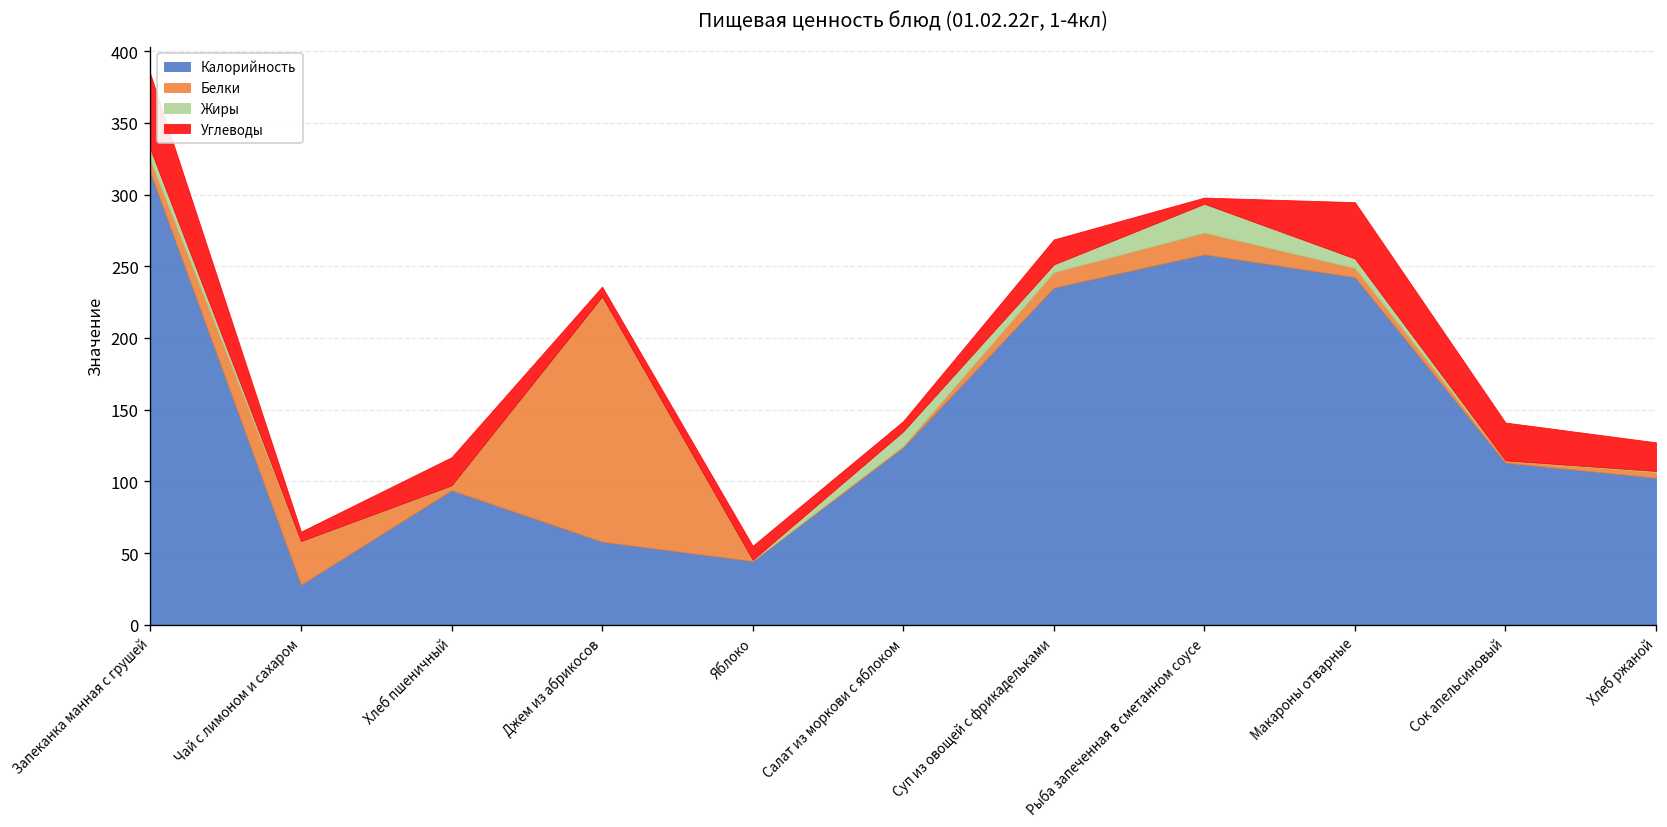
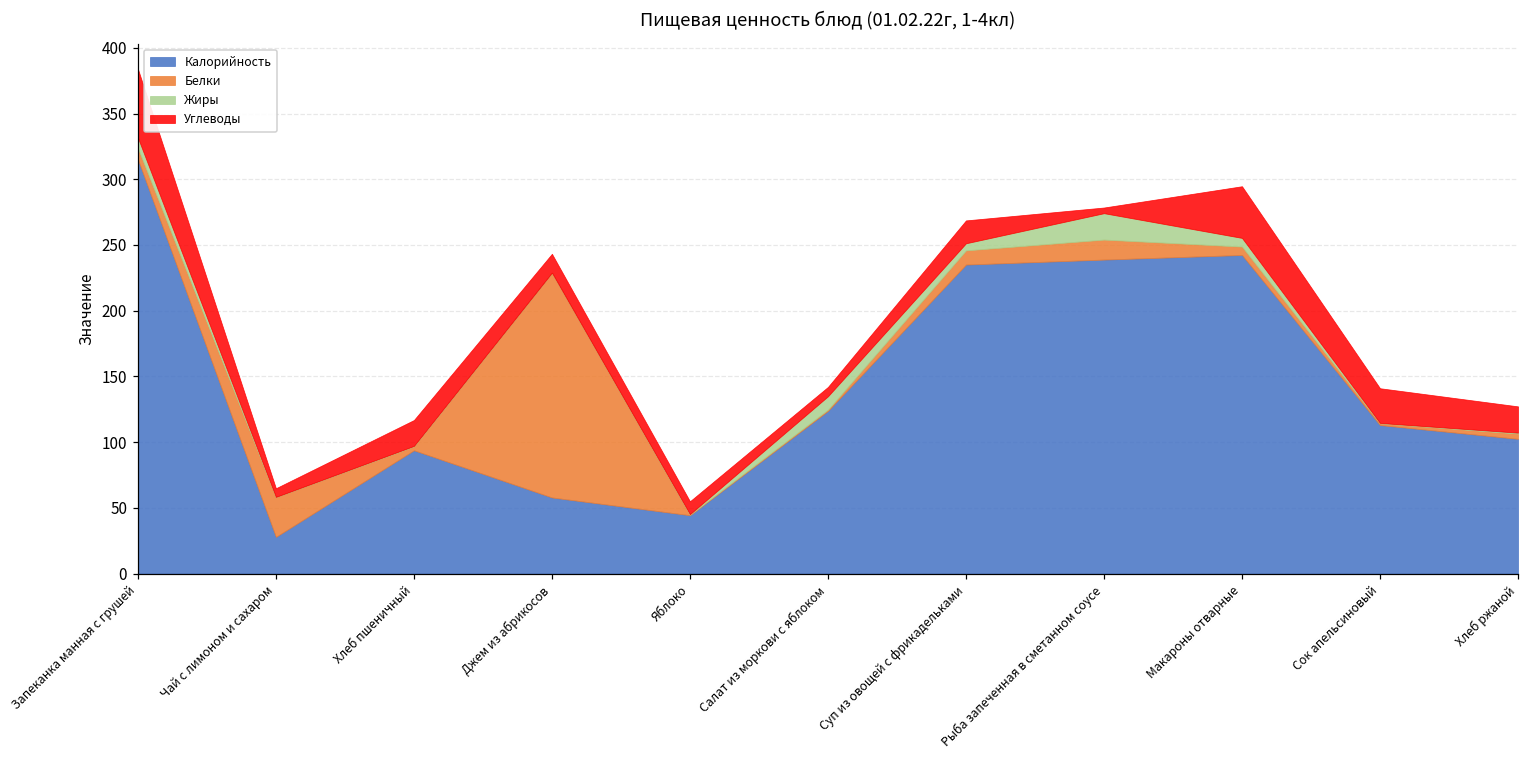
Углеводы, Джем из абрикосов: 7 -> 14
Калорийность, Рыба запеченная в сметанном соусе: 258 -> 239
